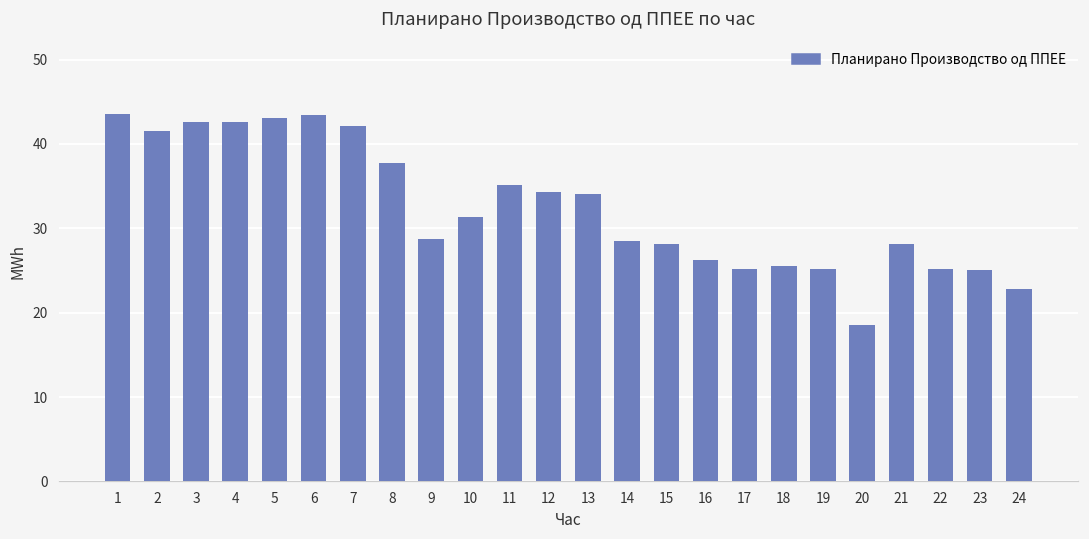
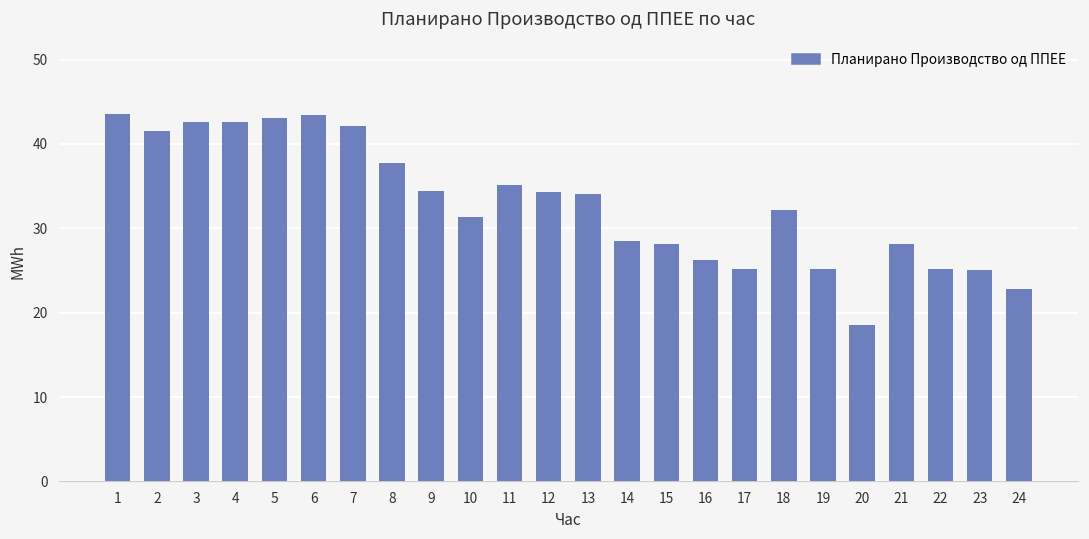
9: 29 -> 34
18: 26 -> 32
